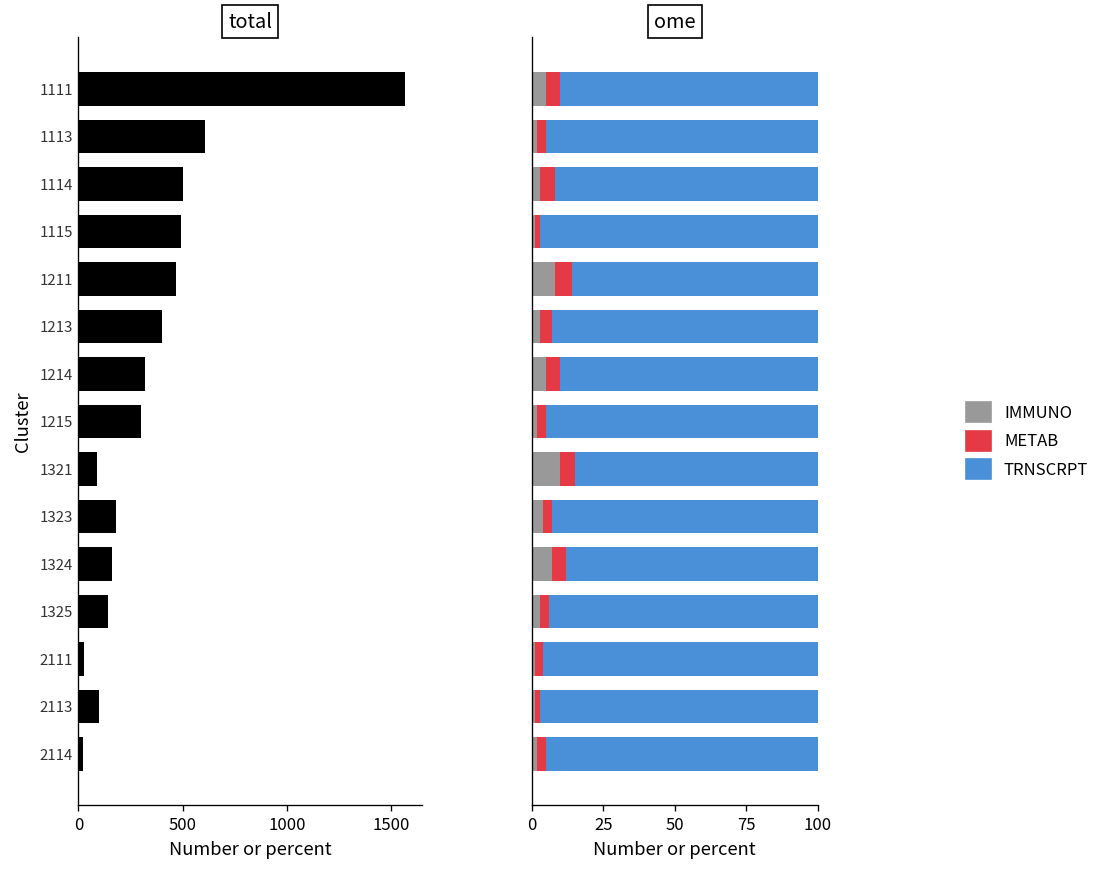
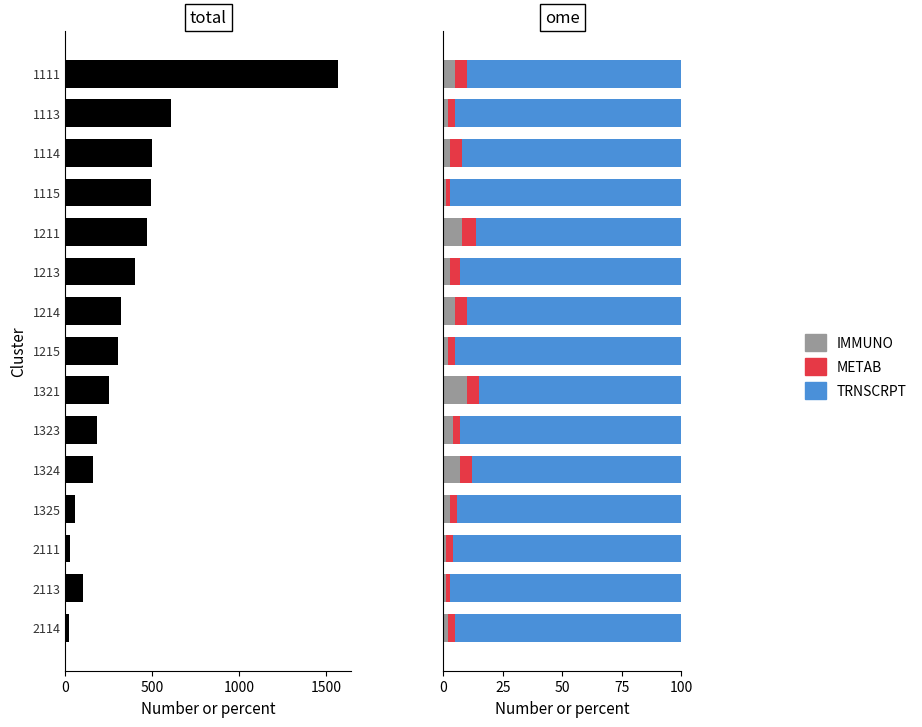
total, 1321: 90 -> 250
total, 1325: 140 -> 60
